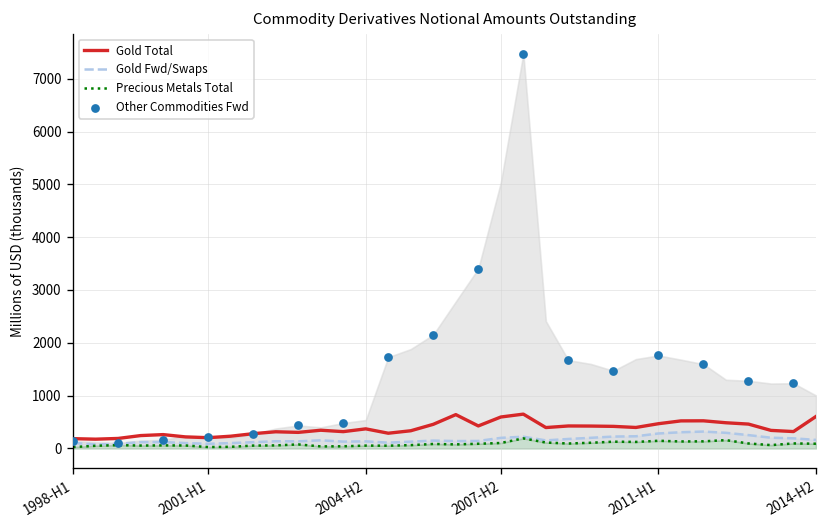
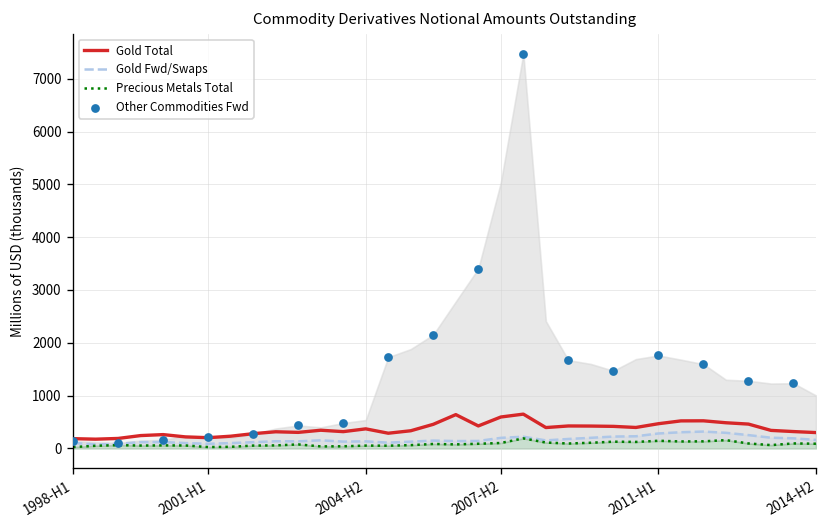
Gold Total, 2014-H2: 600 -> 300
